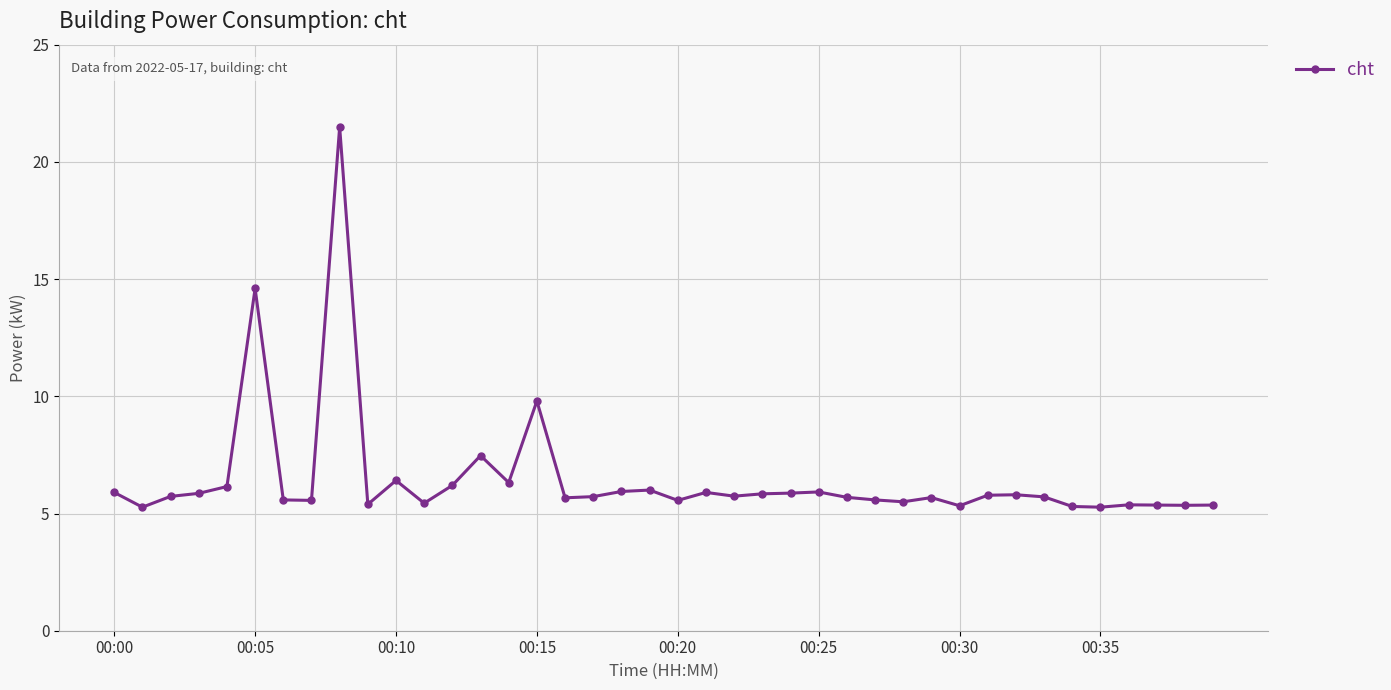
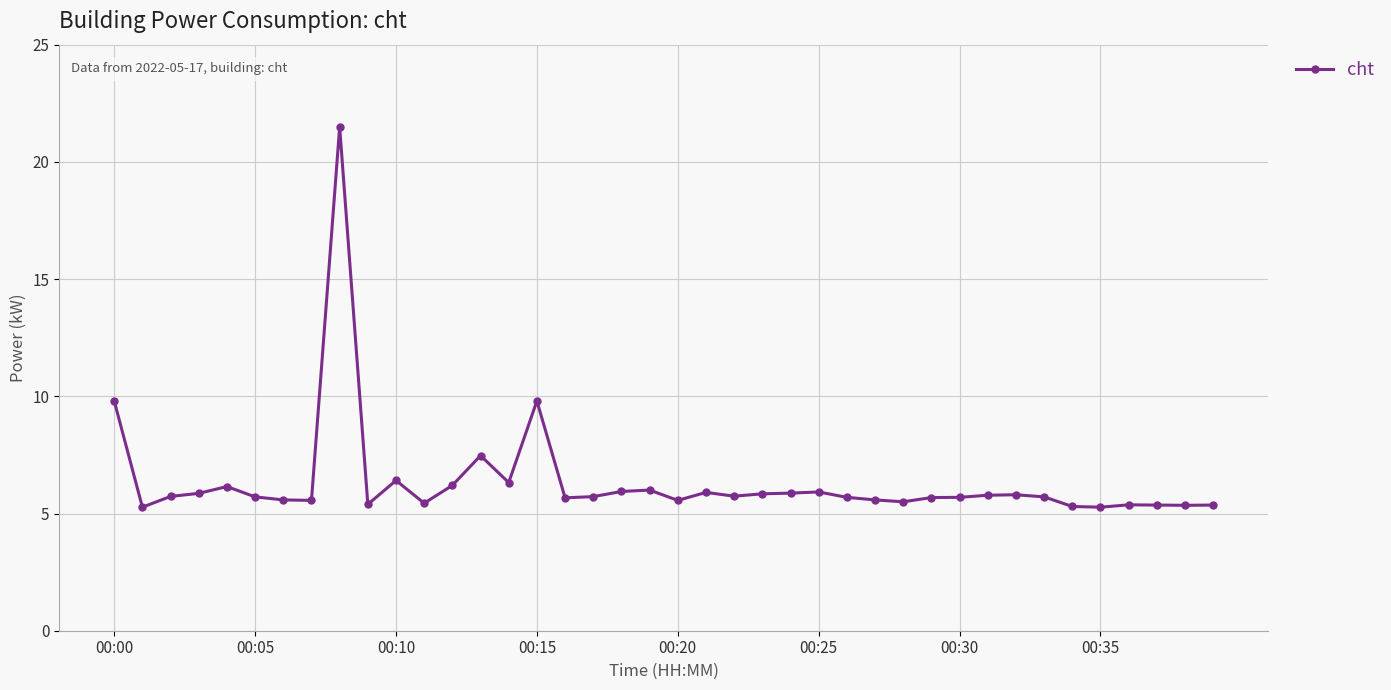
00:00: 5.9 -> 9.8
00:05: 14.6 -> 5.7
00:30: 5.3 -> 5.7
